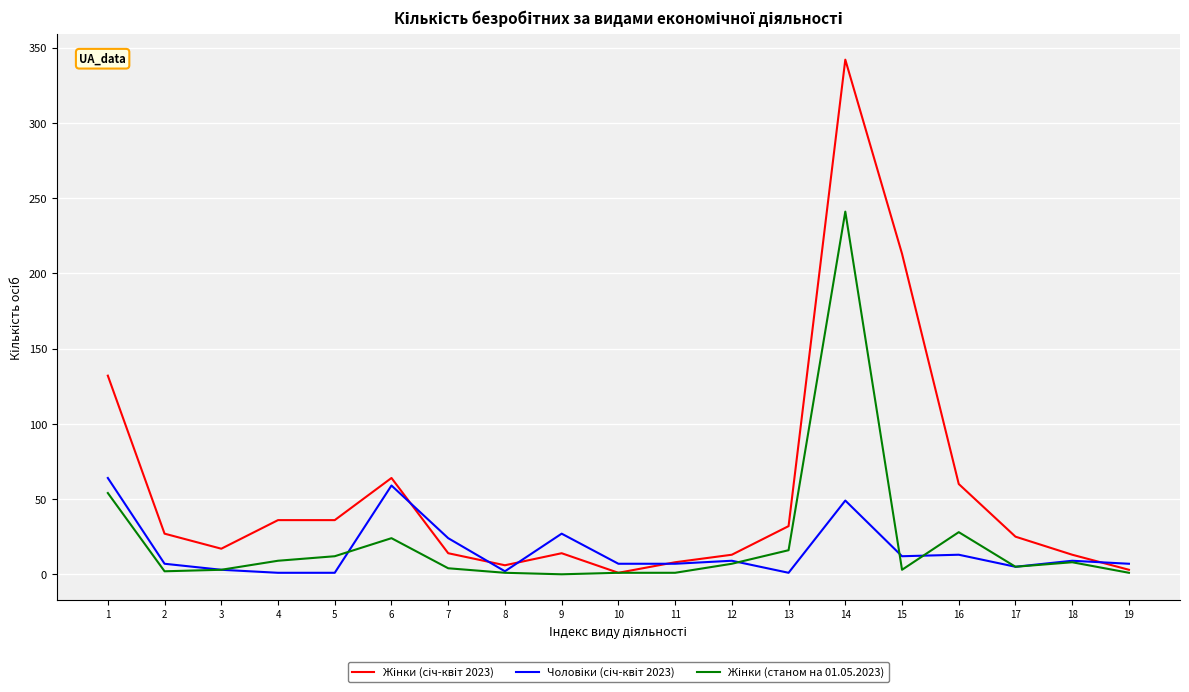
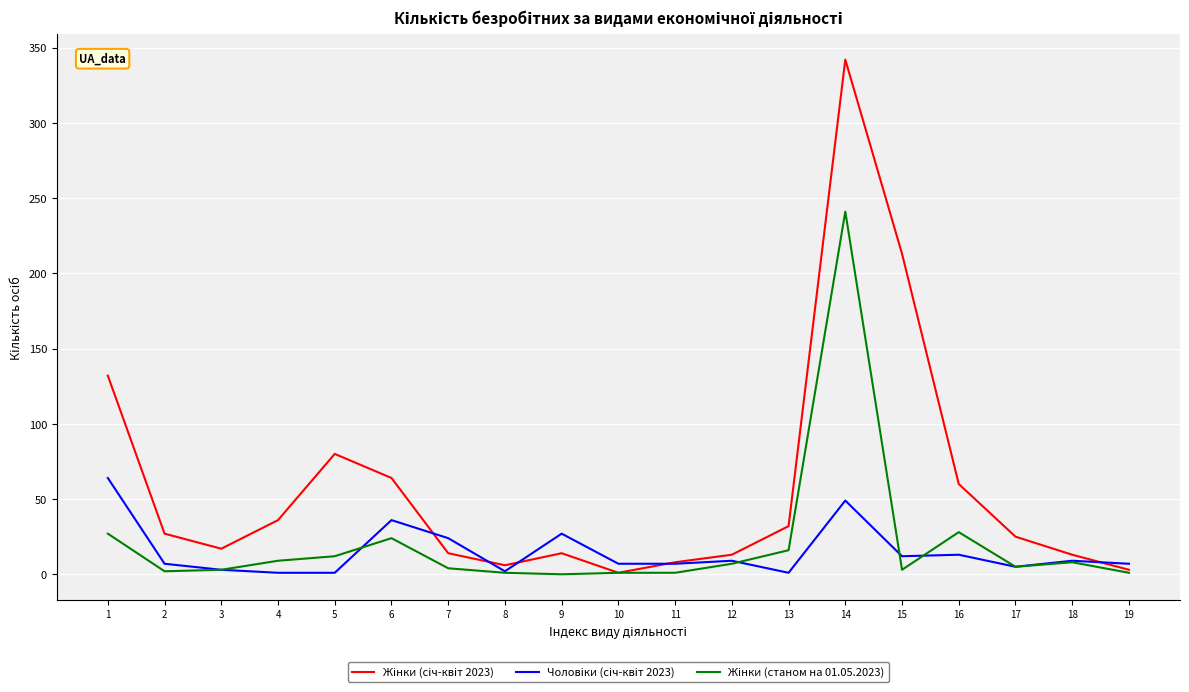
Жінки (станом на 01.05.2023), 1: 54 -> 27
Жінки (січ-квіт 2023), 5: 36 -> 80
Чоловіки (січ-квіт 2023), 6: 59 -> 36
